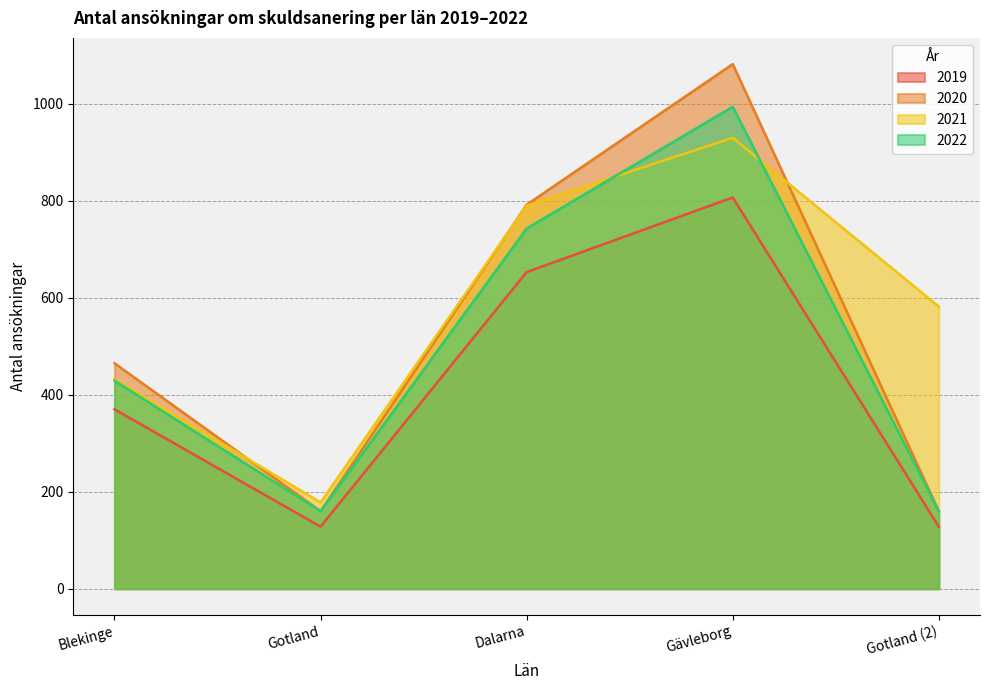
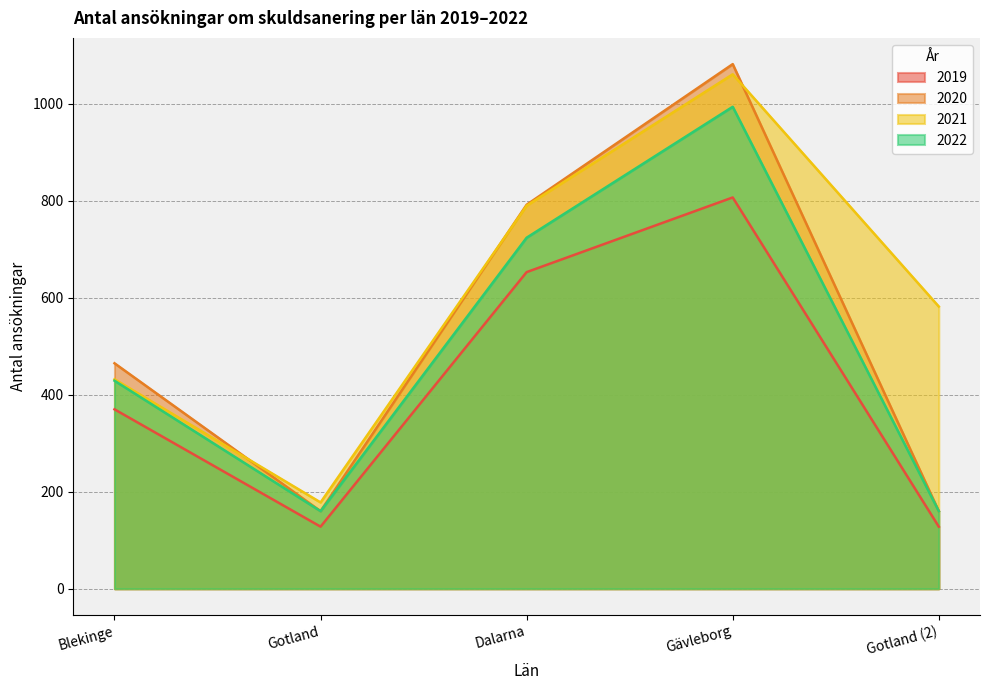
2022, Dalarna: 740 -> 720
2021, Gävleborg: 930 -> 1060
